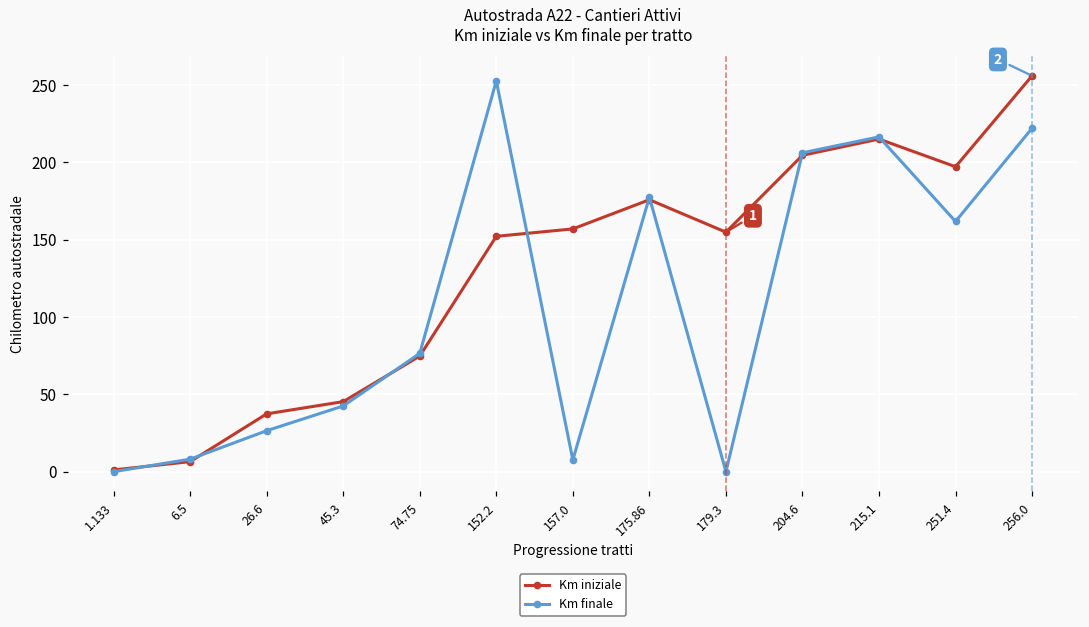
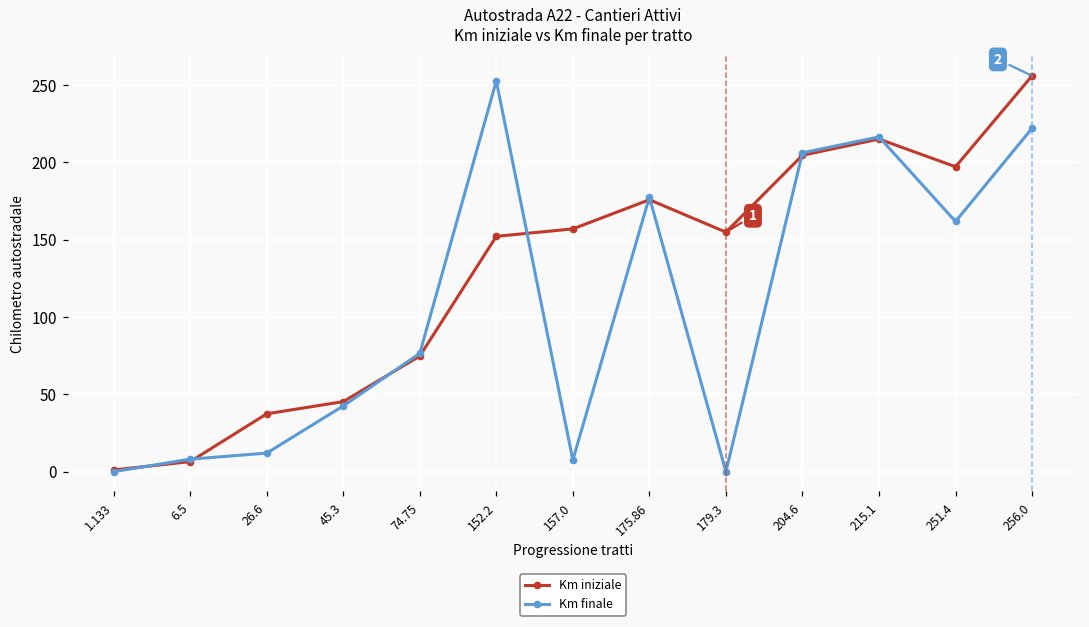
Km finale, 26.6: 27 -> 12
